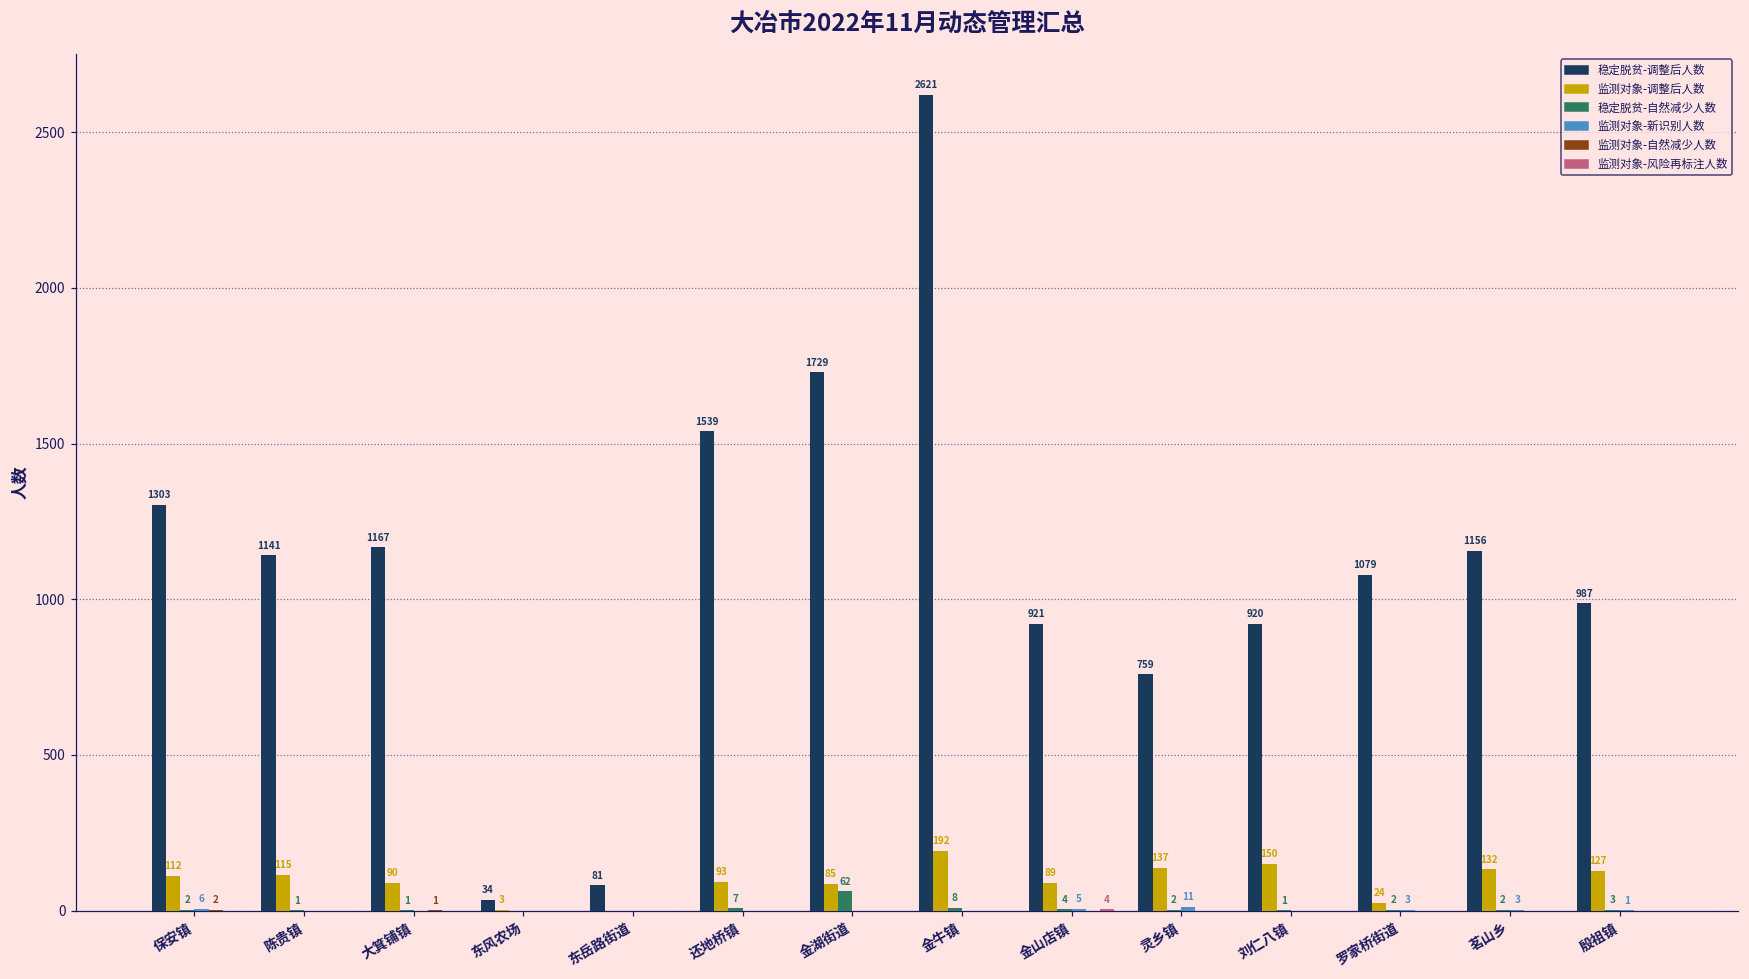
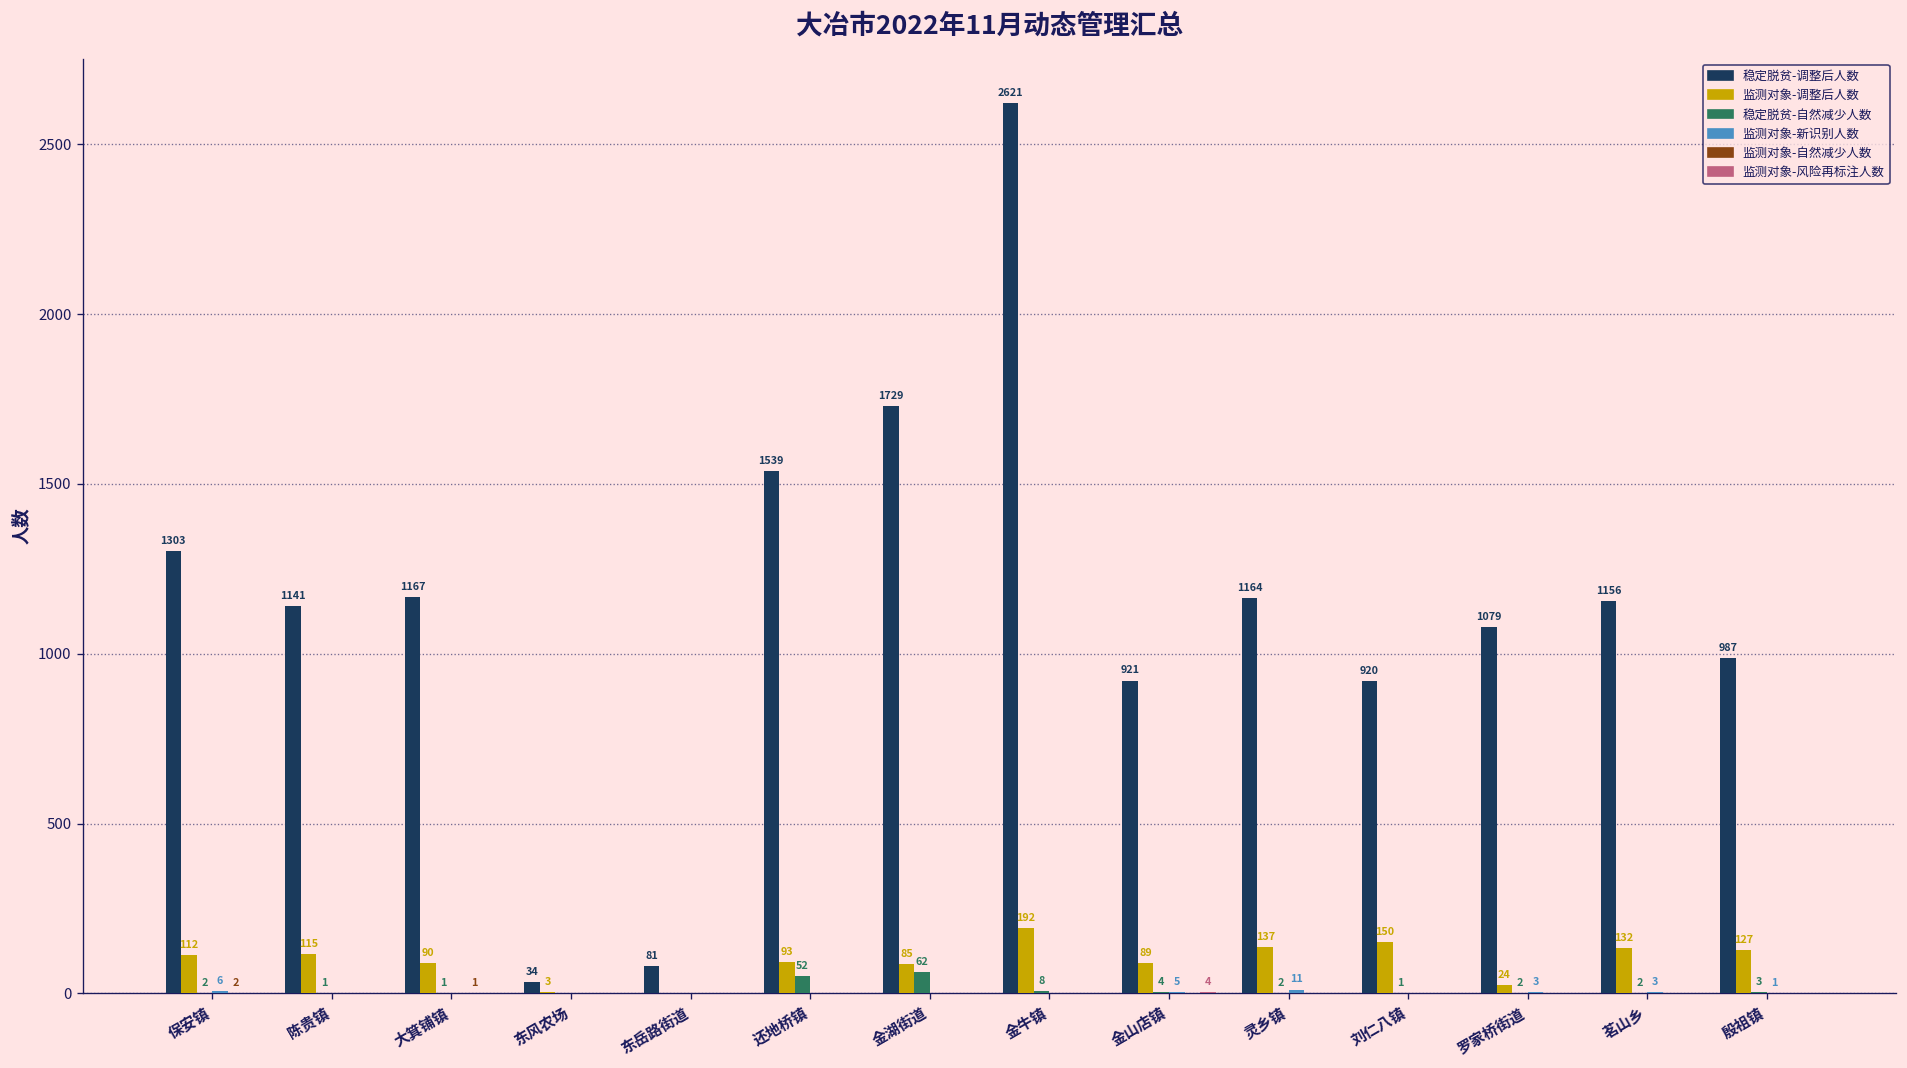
稳定脱贫-自然减少人数, 还地桥镇: 7 -> 52
稳定脱贫-调整后人数, 灵乡镇: 759 -> 1164
